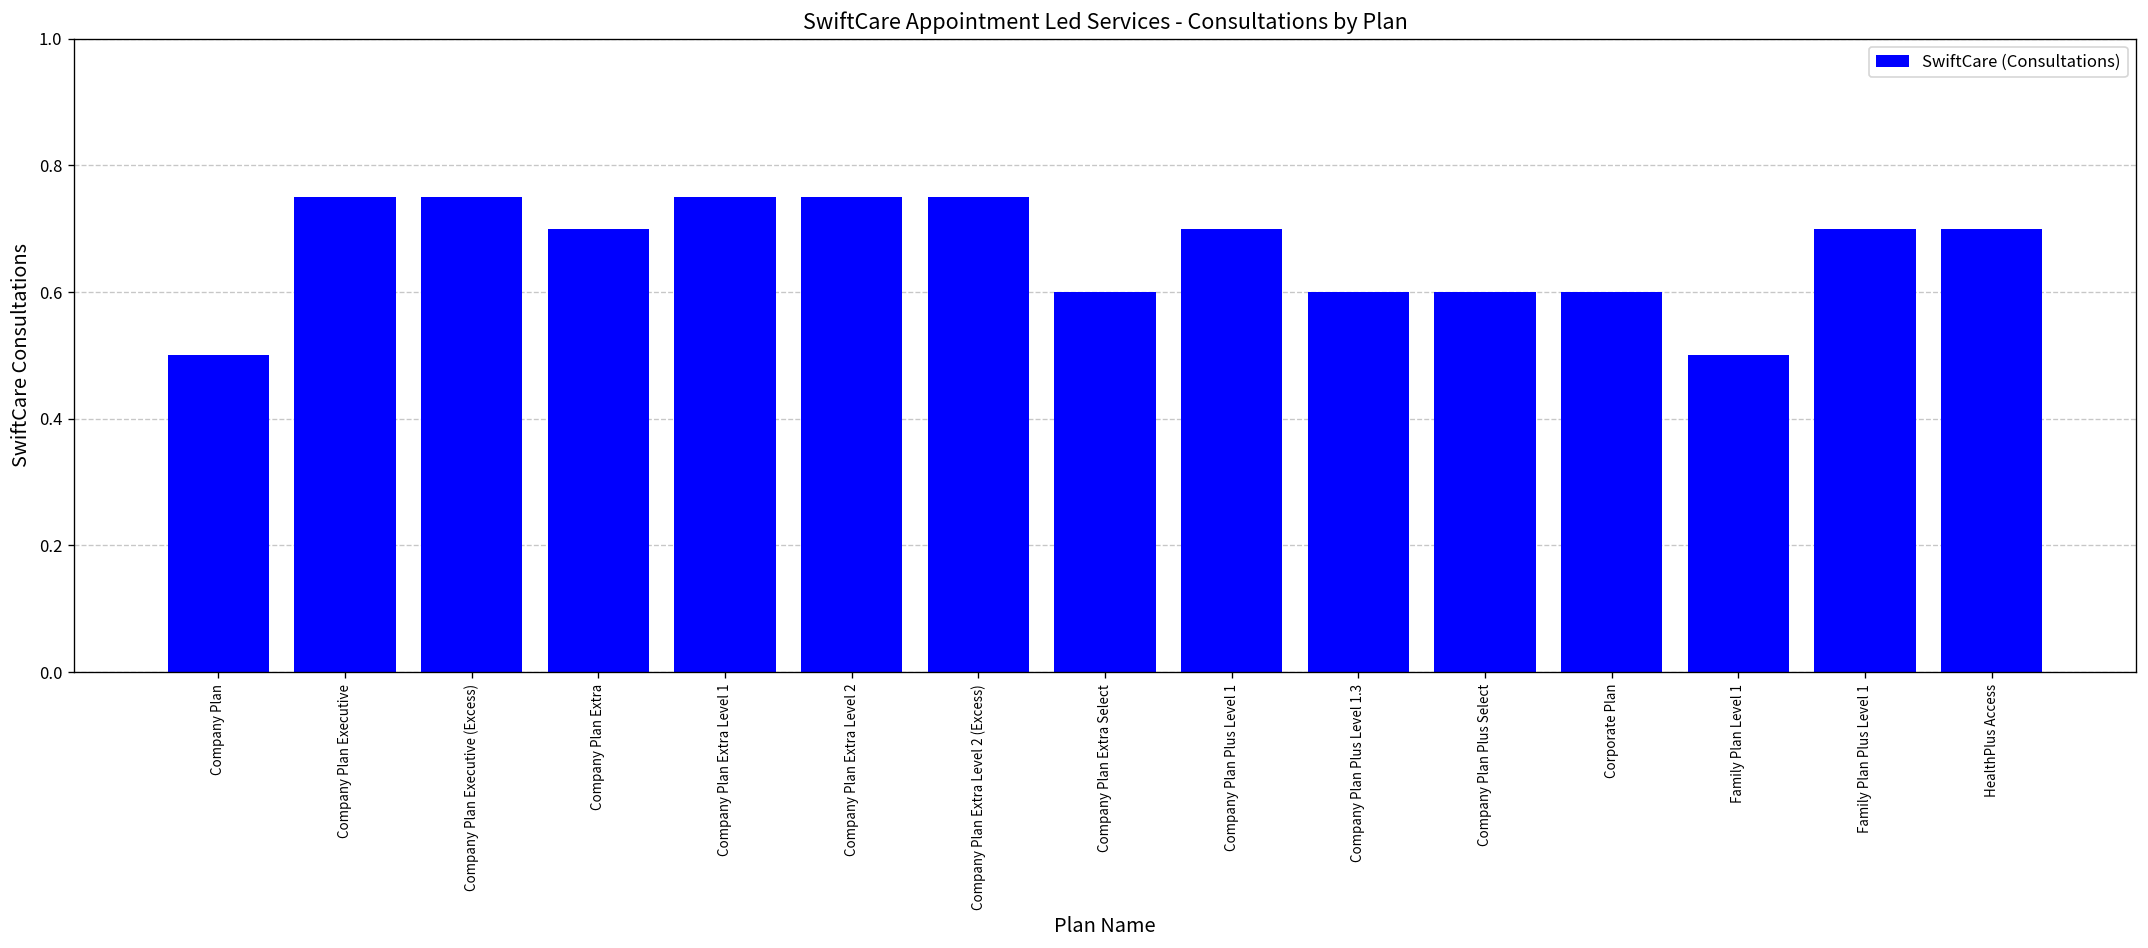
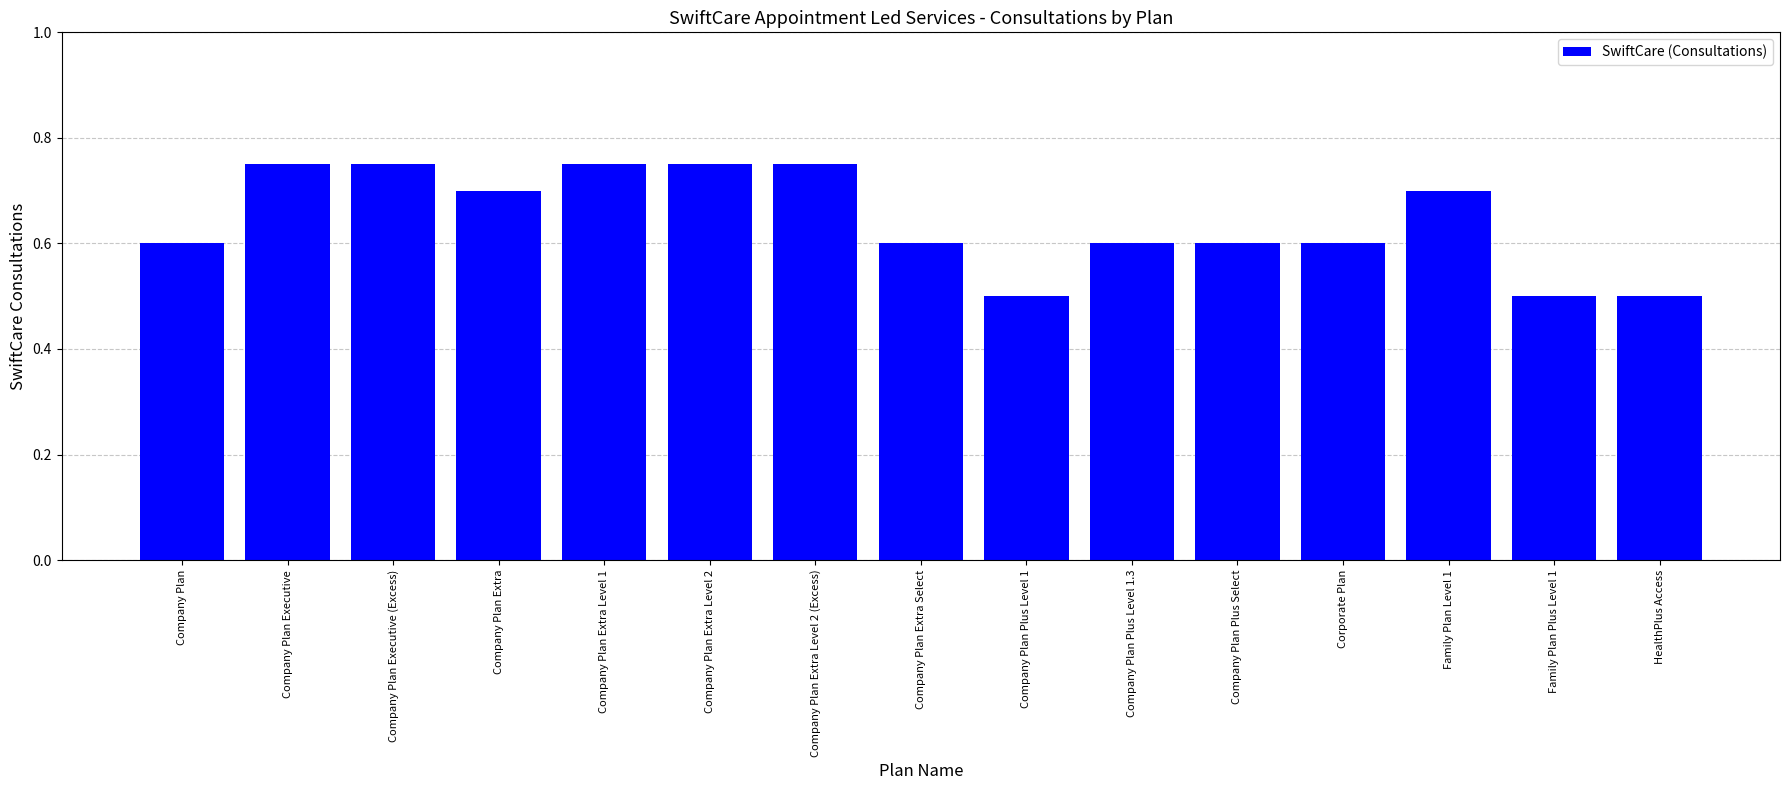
Company Plan: 0.5 -> 0.6
Company Plan Plus Level 1: 0.7 -> 0.5
Family Plan Level 1: 0.5 -> 0.7
Family Plan Plus Level 1: 0.7 -> 0.5
HealthPlus Access: 0.7 -> 0.5
